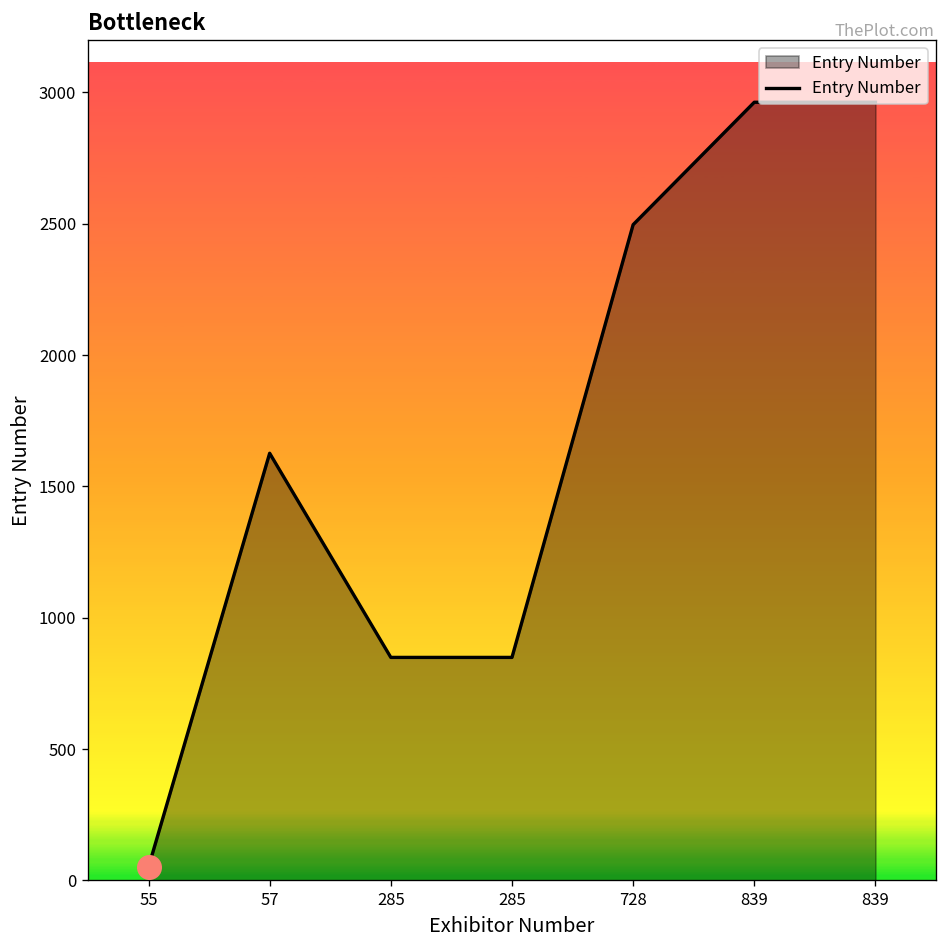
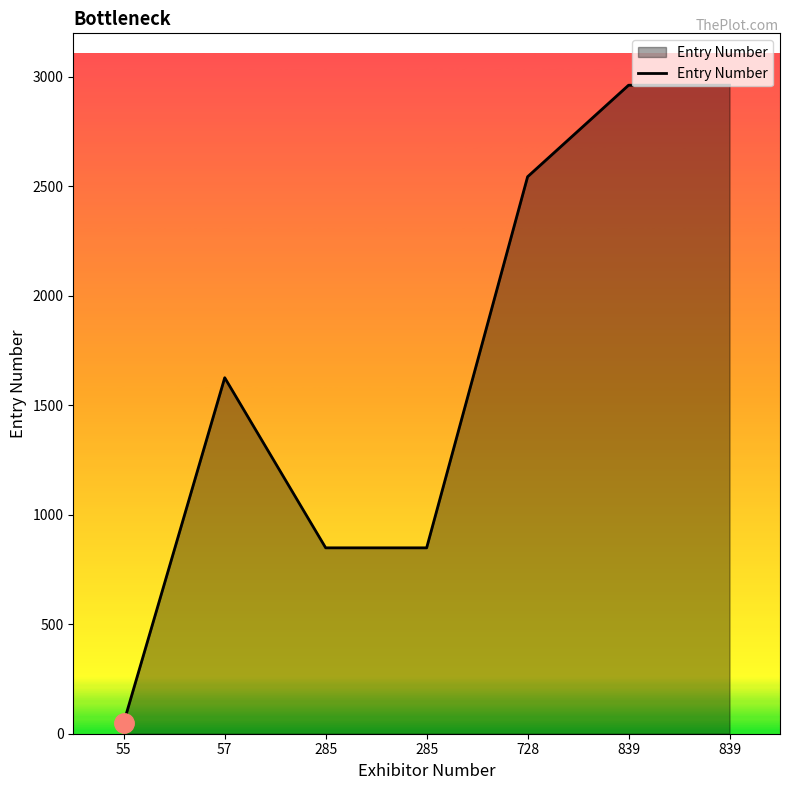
Entry Number, 728: 2500 -> 2540
